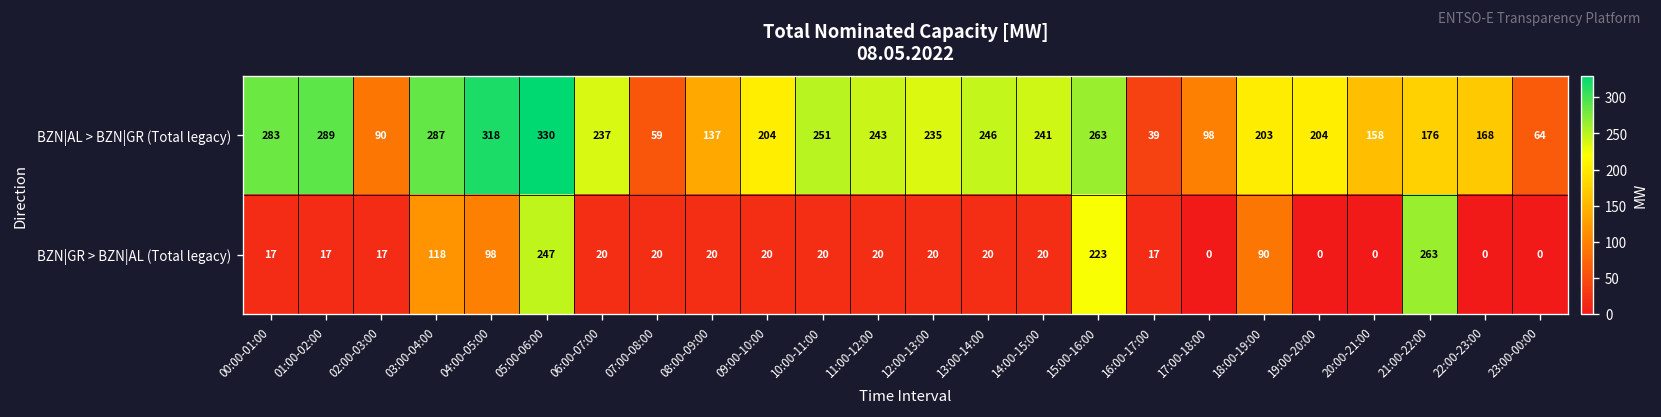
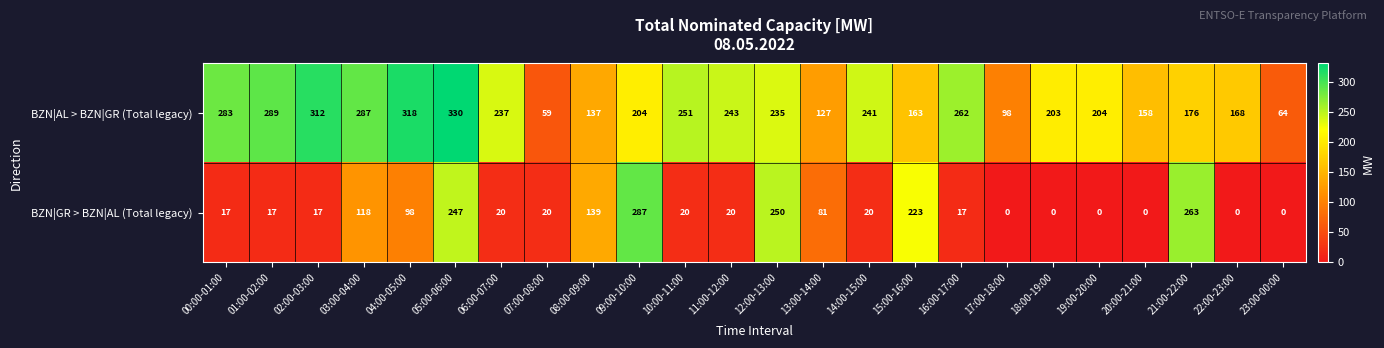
BZN|AL > BZN|GR (Total legacy), 02:00-03:00: 90 -> 312
BZN|AL > BZN|GR (Total legacy), 13:00-14:00: 246 -> 127
BZN|AL > BZN|GR (Total legacy), 15:00-16:00: 263 -> 163
BZN|AL > BZN|GR (Total legacy), 16:00-17:00: 39 -> 262
BZN|GR > BZN|AL (Total legacy), 08:00-09:00: 20 -> 139
BZN|GR > BZN|AL (Total legacy), 09:00-10:00: 20 -> 287
BZN|GR > BZN|AL (Total legacy), 12:00-13:00: 20 -> 250
BZN|GR > BZN|AL (Total legacy), 13:00-14:00: 20 -> 81
BZN|GR > BZN|AL (Total legacy), 18:00-19:00: 90 -> 0
